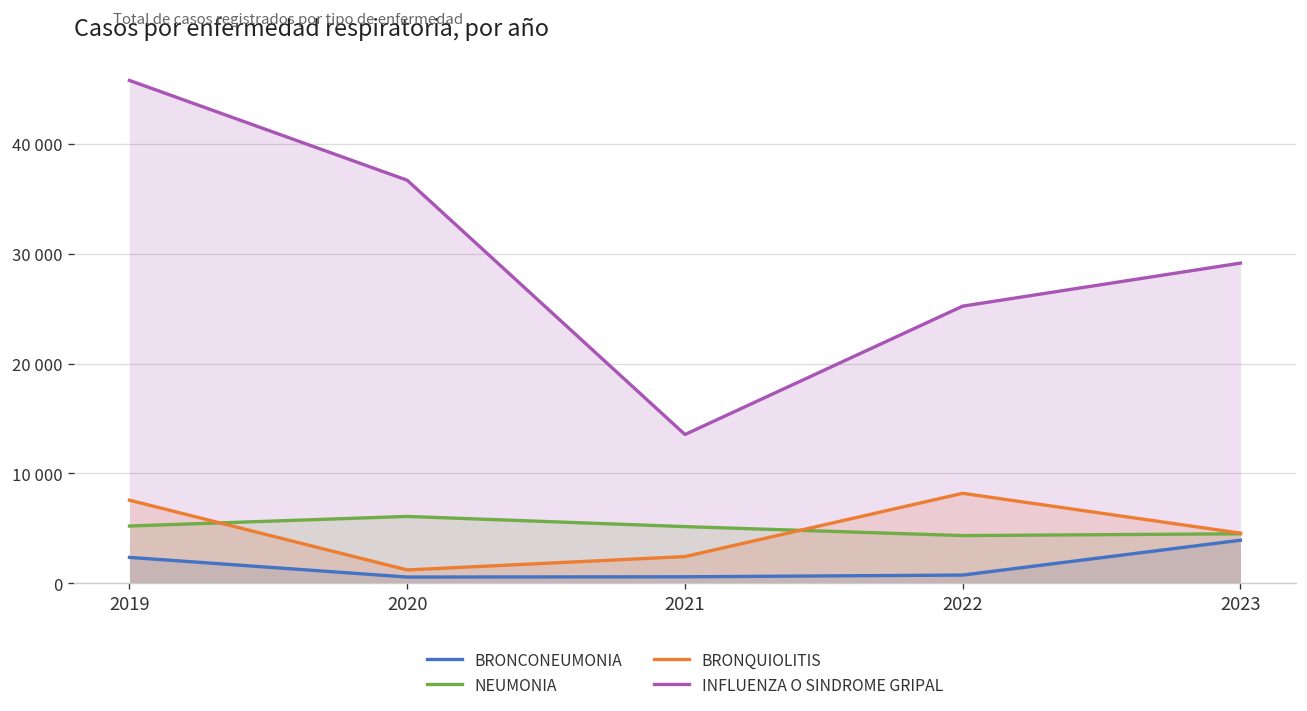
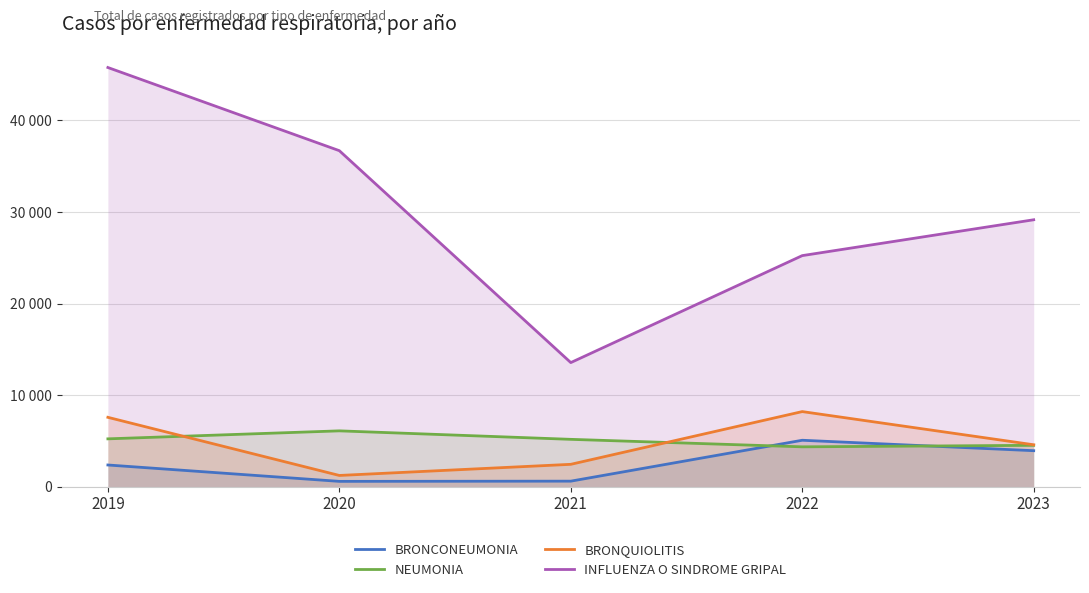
BRONCONEUMONIA, 2022: 1000 -> 5000
